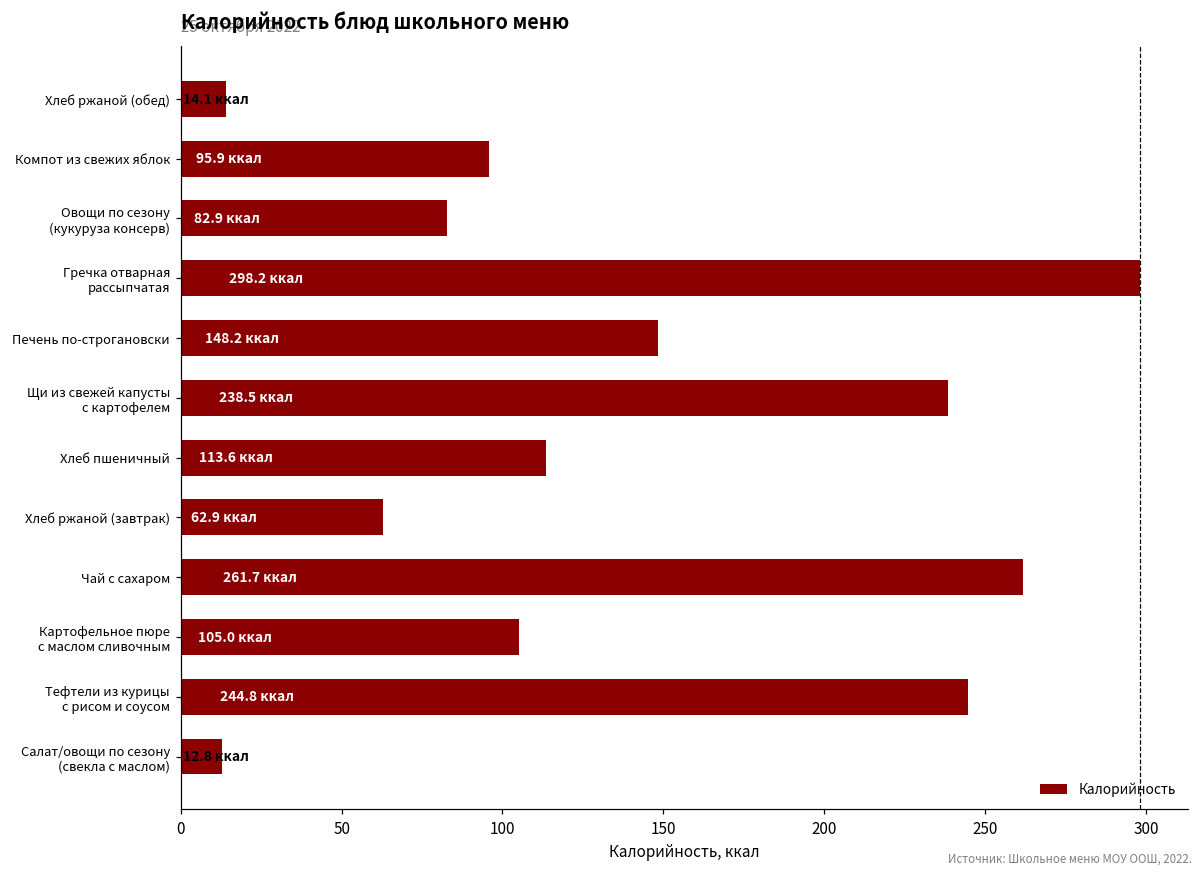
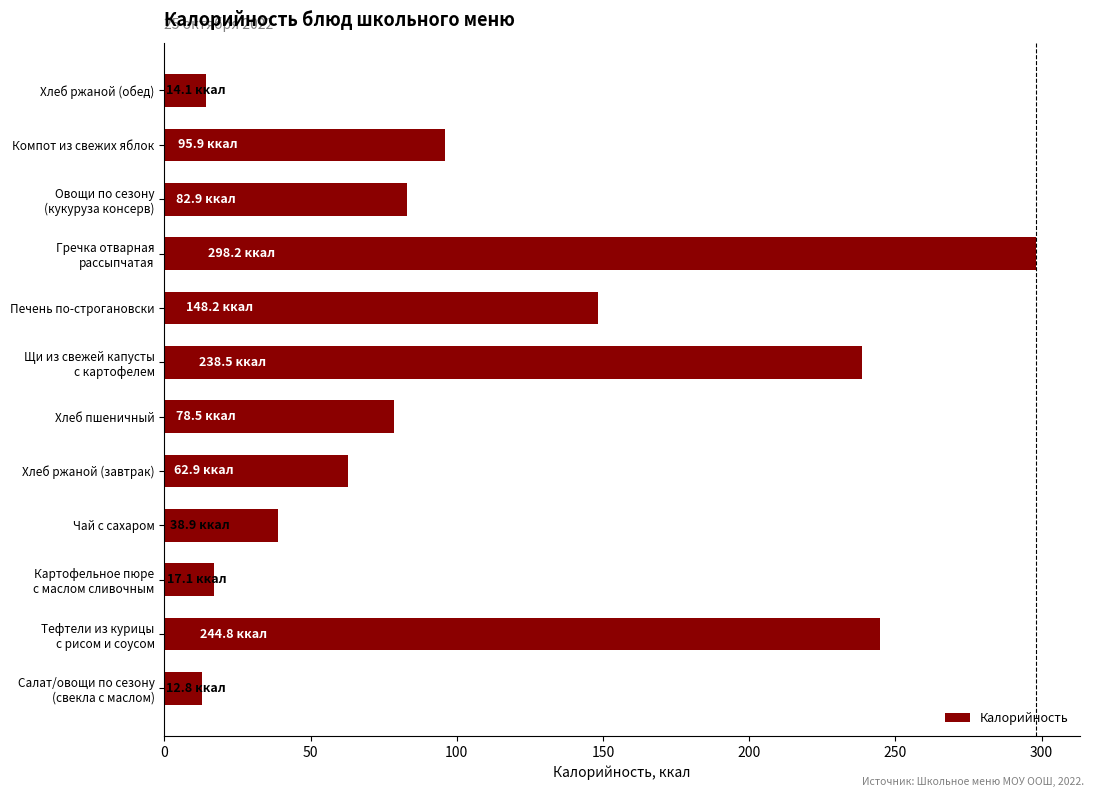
Хлеб пшеничный: 113.6 -> 78.5
Чай с сахаром: 261.7 -> 38.9
Картофельное пюре с маслом сливочным: 105.0 -> 17.1
